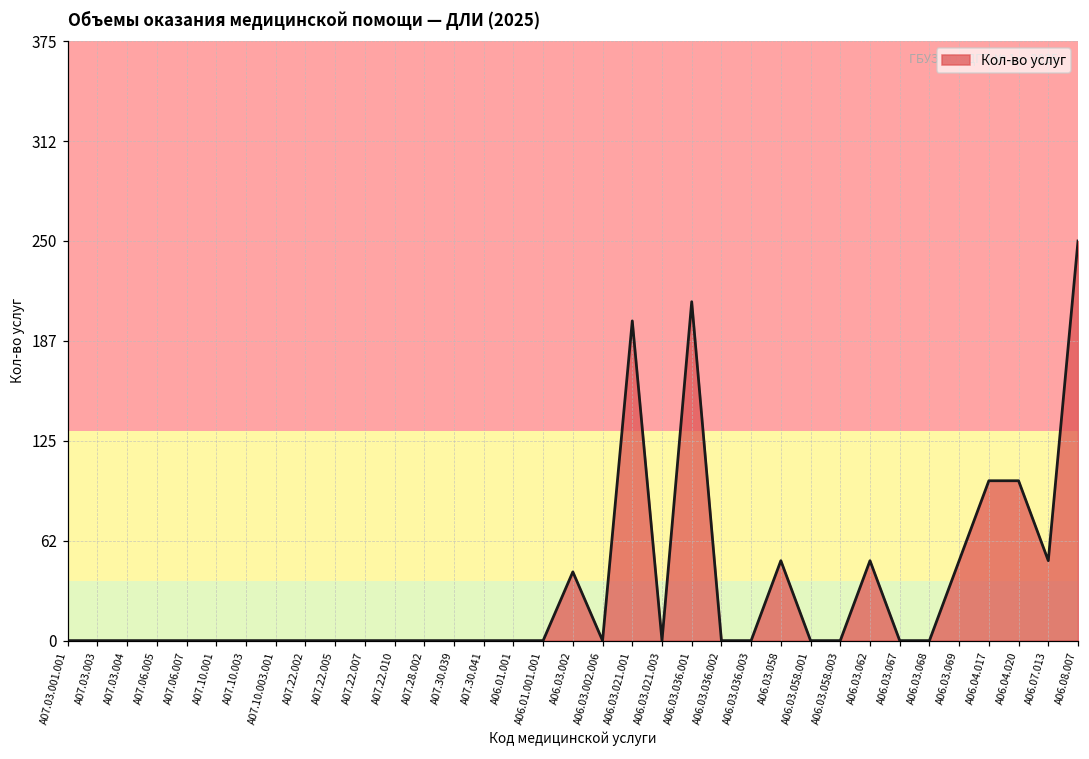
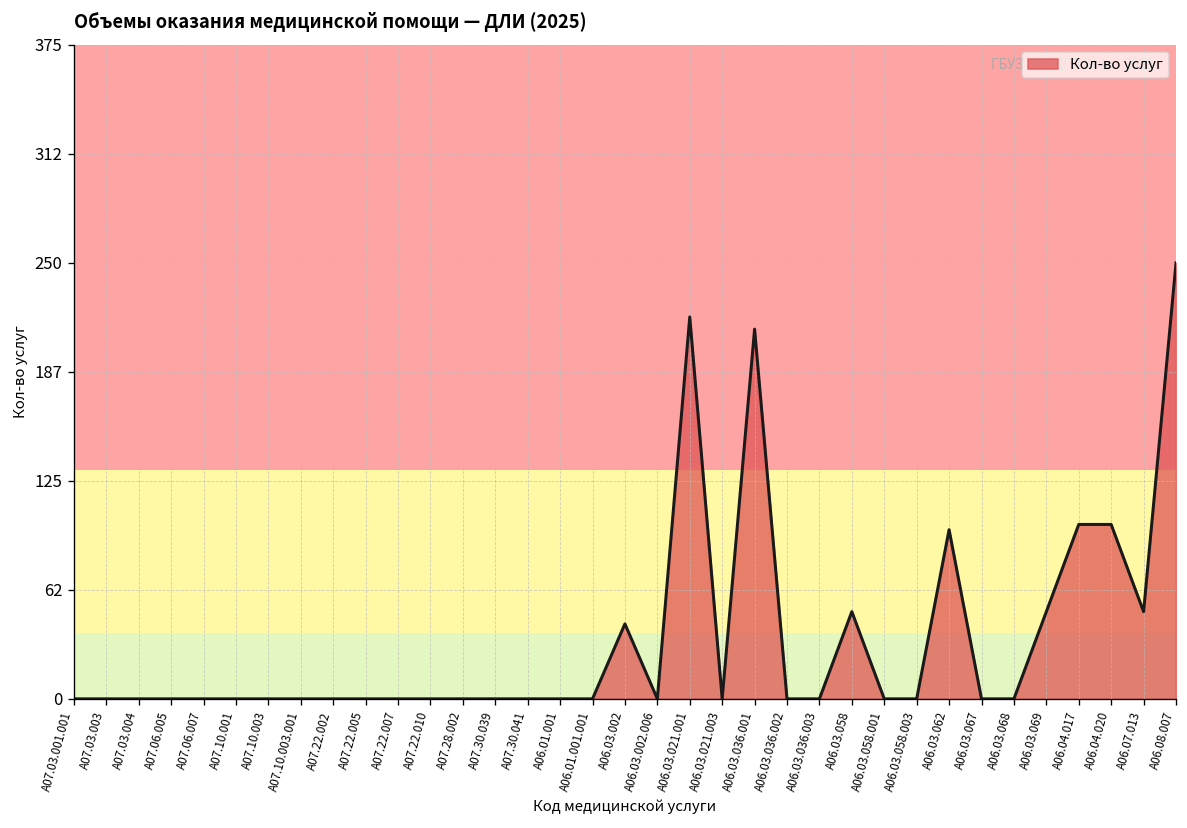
A06.03.021.001: 200 -> 219
A06.03.062: 50 -> 97
